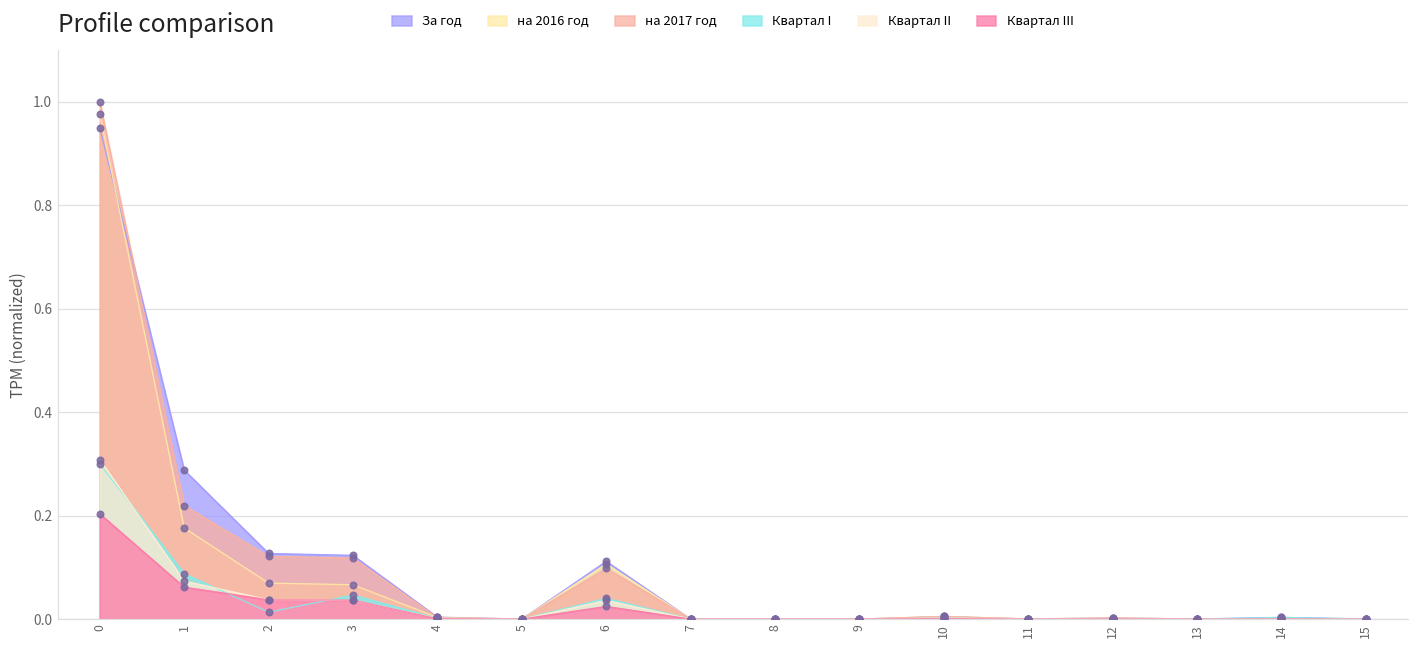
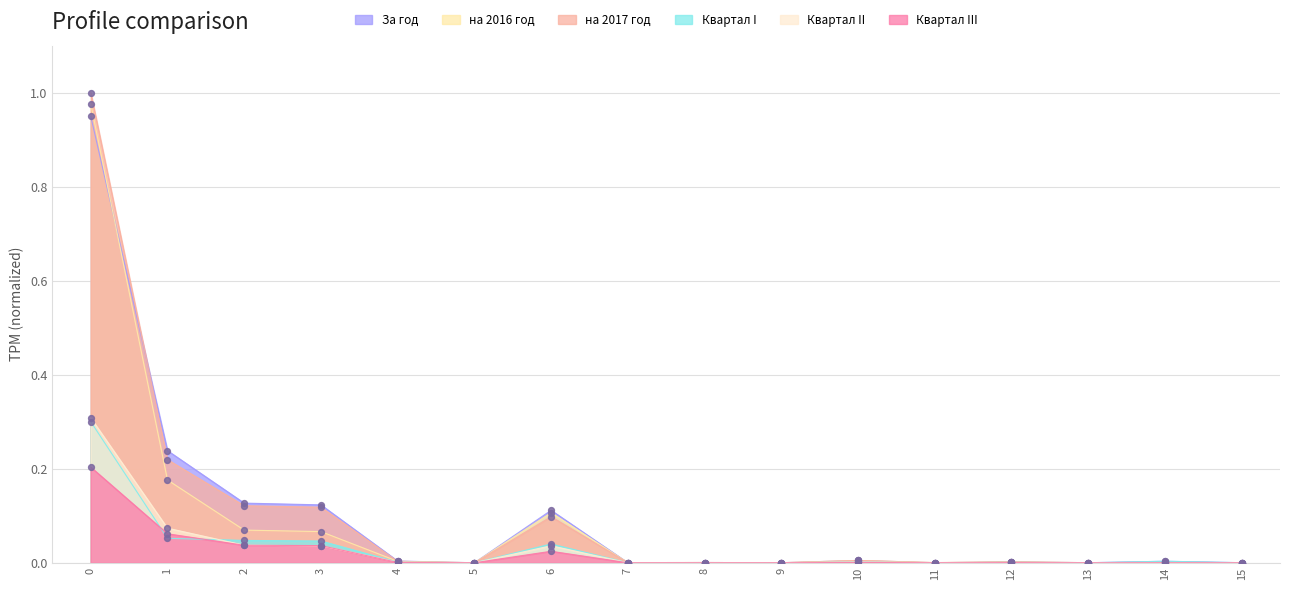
За год, 1: 0.29 -> 0.24
Квартал I, 1: 0.09 -> 0.05
Квартал I, 2: 0.01 -> 0.05
